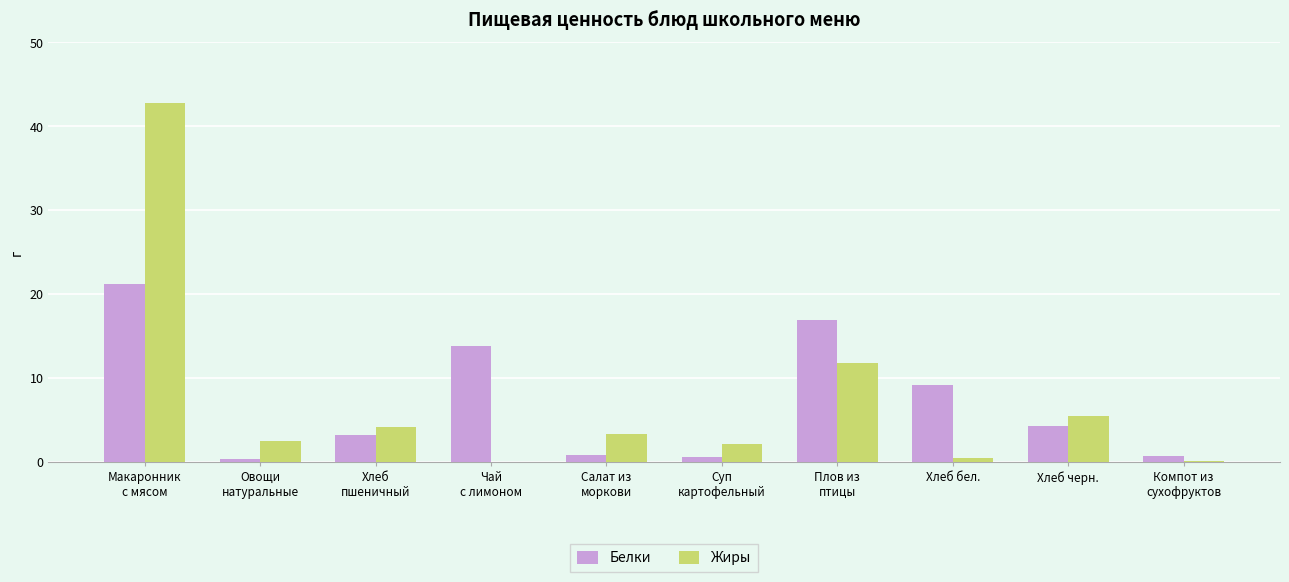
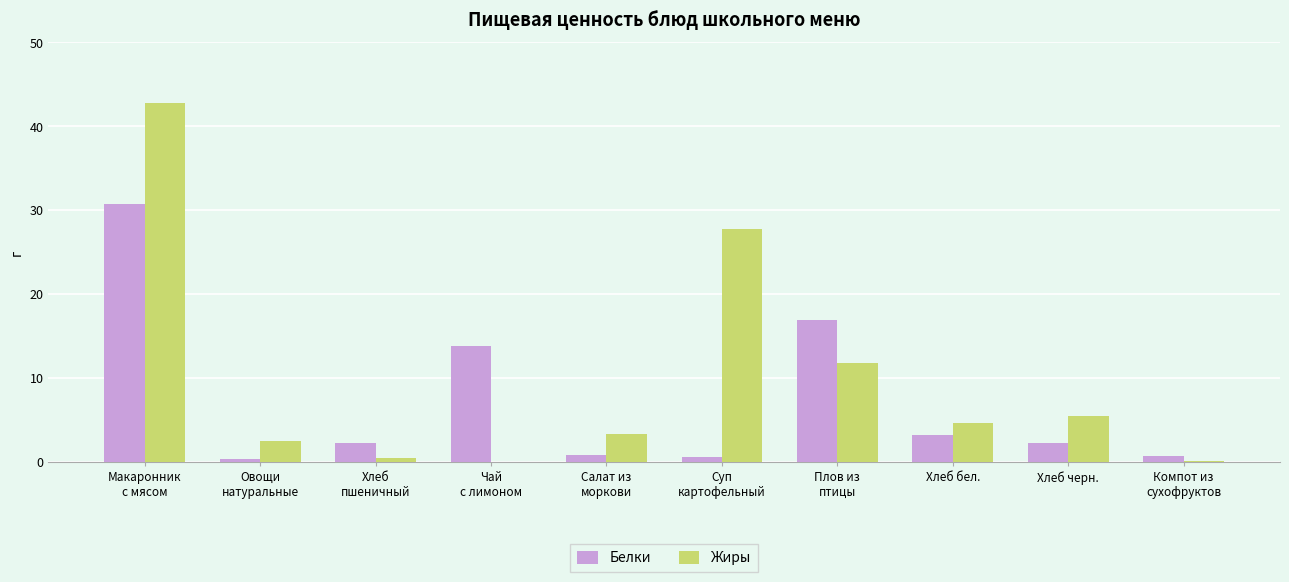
Белки, Макаронник с мясом: 21 -> 31
Белки, Хлеб пшеничный: 3 -> 2
Жиры, Хлеб пшеничный: 4 -> 0
Жиры, Суп картофельный: 2 -> 28
Белки, Хлеб бел.: 9 -> 3
Жиры, Хлеб бел.: 0 -> 5
Белки, Хлеб черн.: 4 -> 2
